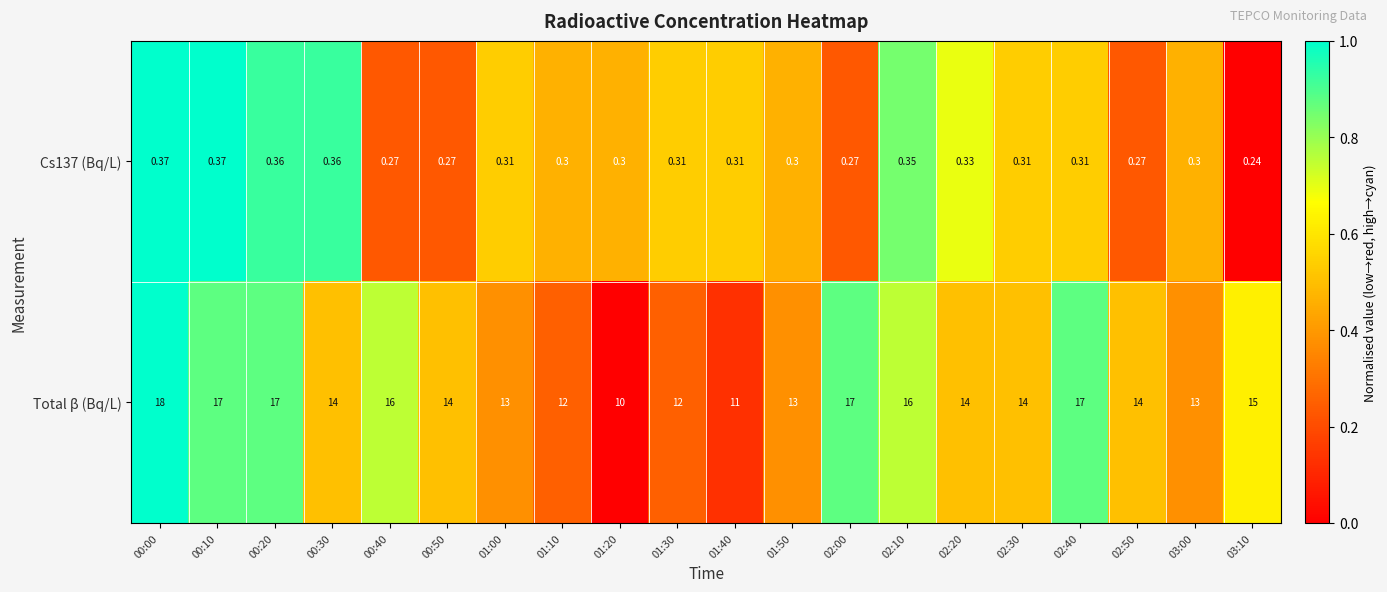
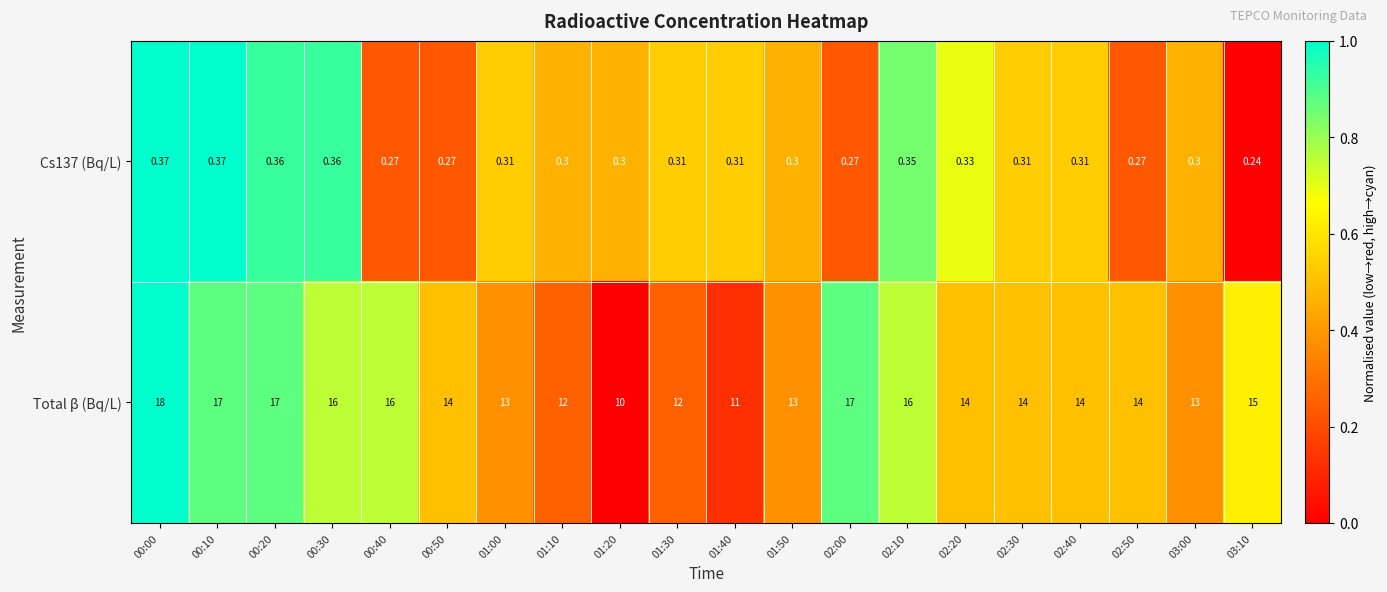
Total β (Bq/L), 00:30: 14 -> 16
Total β (Bq/L), 02:40: 17 -> 14
